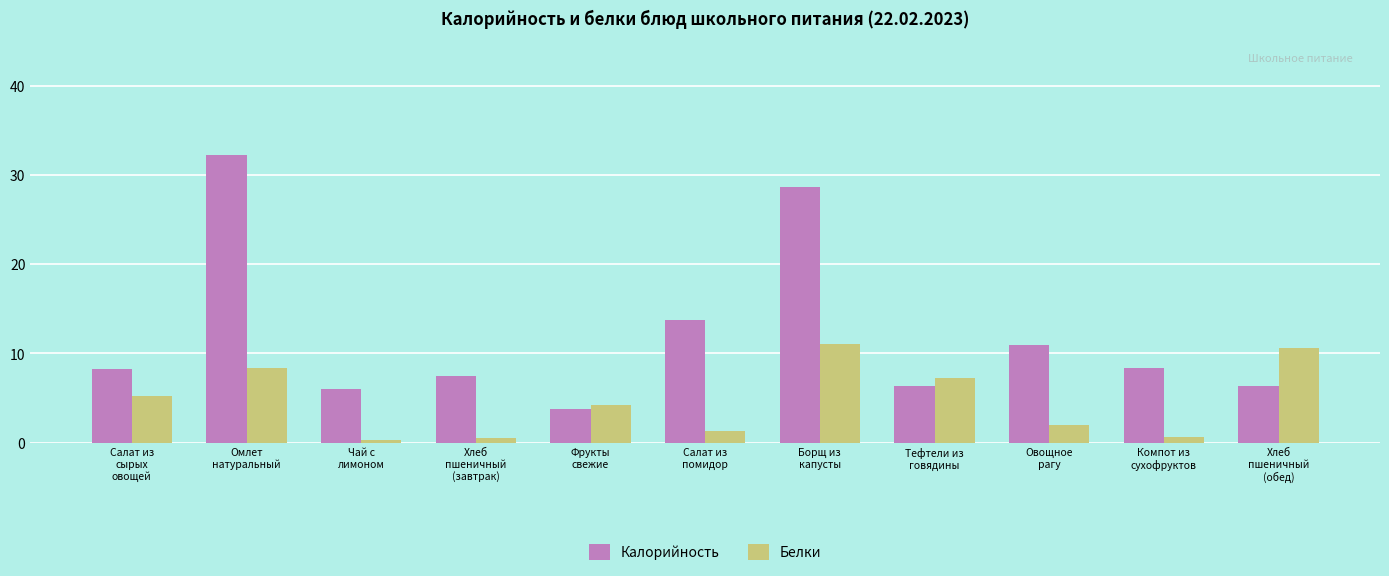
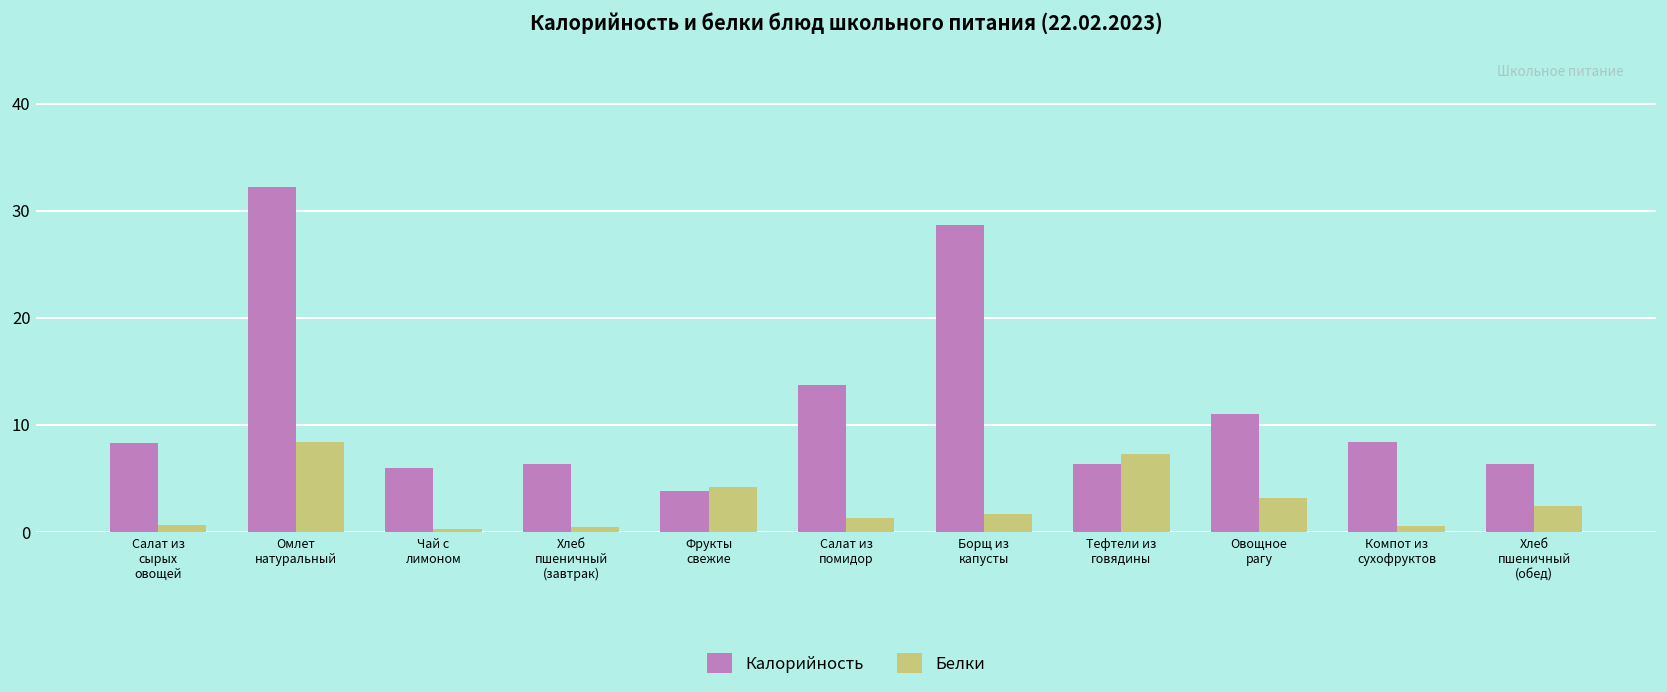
Белки, Салат из сырых овощей: 5 -> 1
Калорийность, Хлеб пшеничный (завтрак): 8 -> 6
Белки, Борщ из капусты: 11 -> 2
Белки, Овощное рагу: 2 -> 3
Белки, Хлеб пшеничный (обед): 11 -> 2
